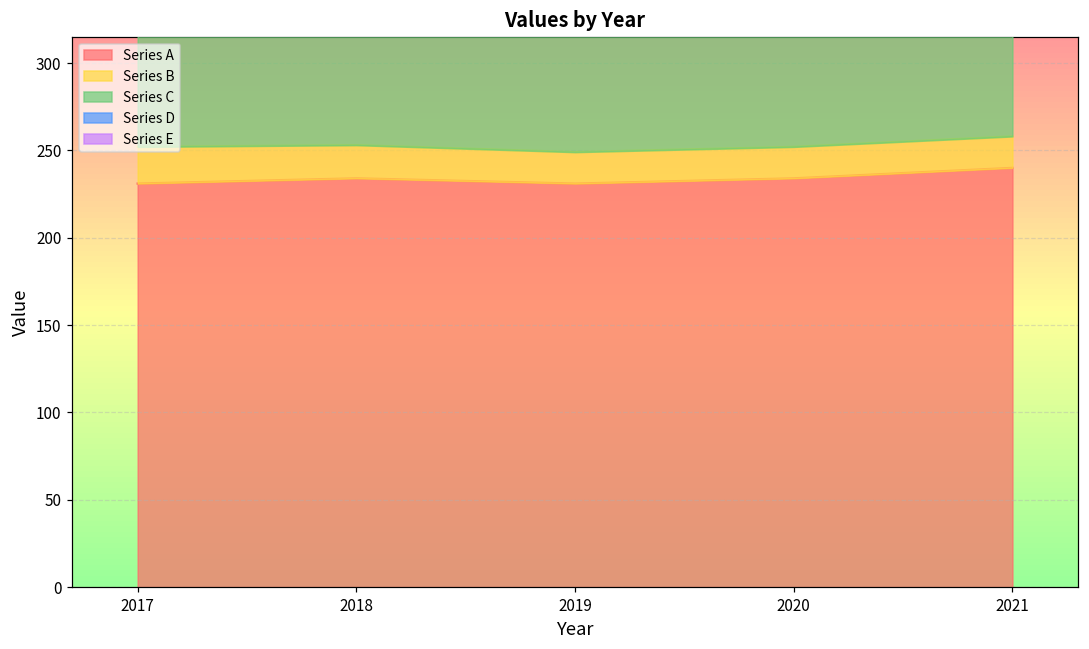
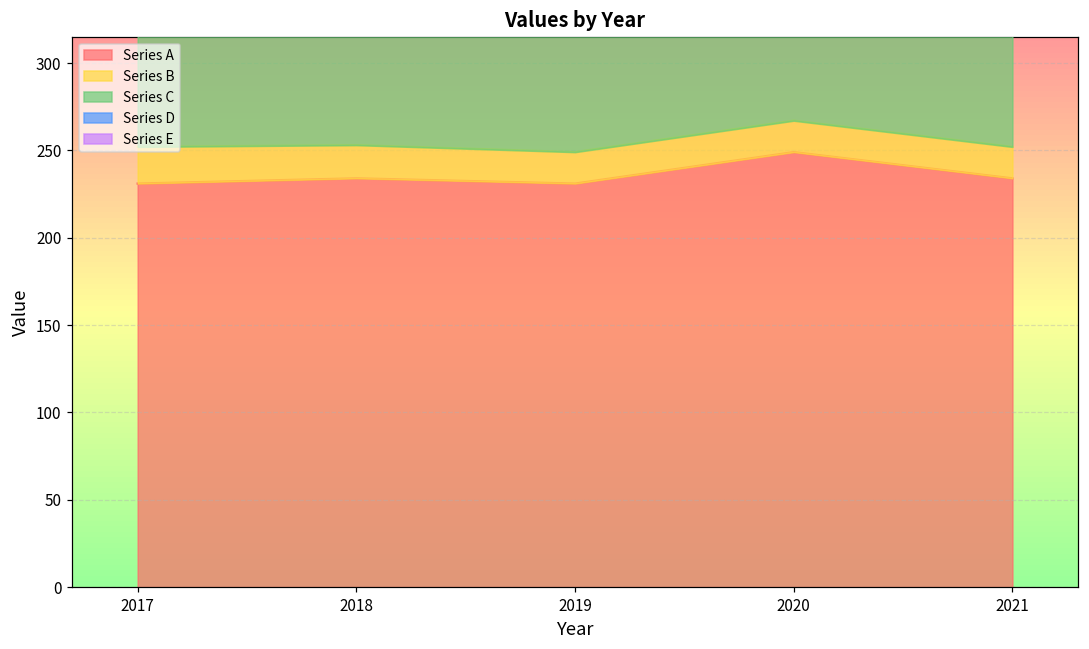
Series A, 2020: 234 -> 249
Series A, 2021: 240 -> 234
